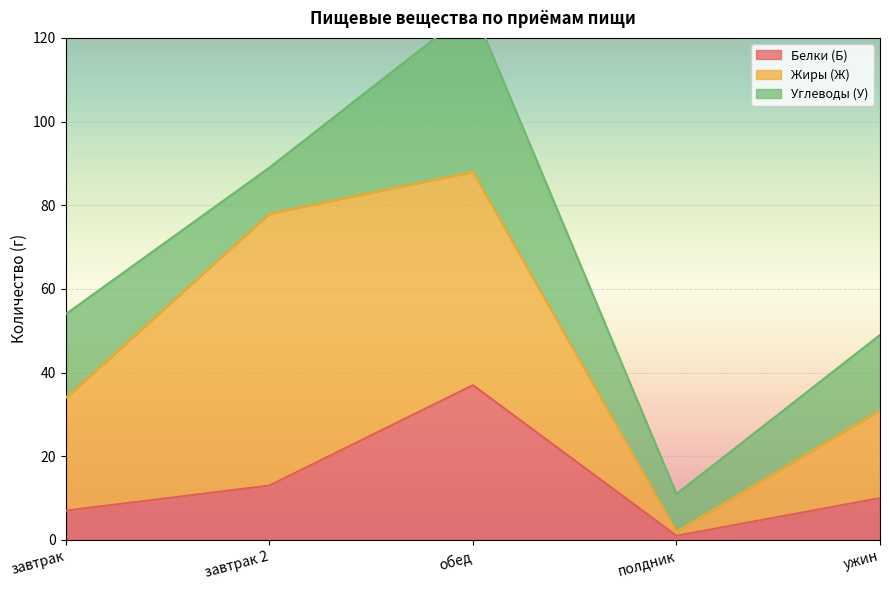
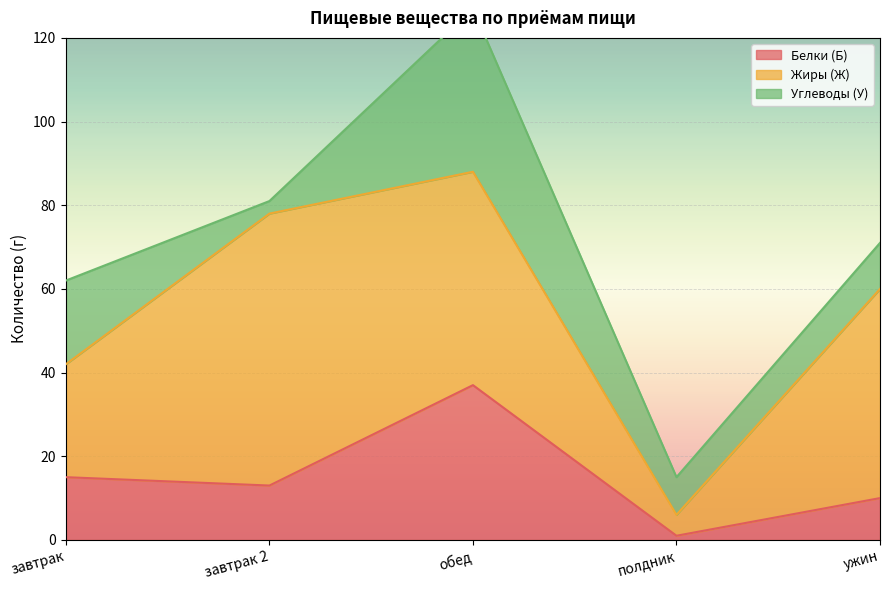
Белки (Б), завтрак: 7 -> 15
Углеводы (У), завтрак 2: 11 -> 3
Жиры (Ж), полдник: 1 -> 5
Жиры (Ж), ужин: 21 -> 50
Углеводы (У), ужин: 18 -> 11
